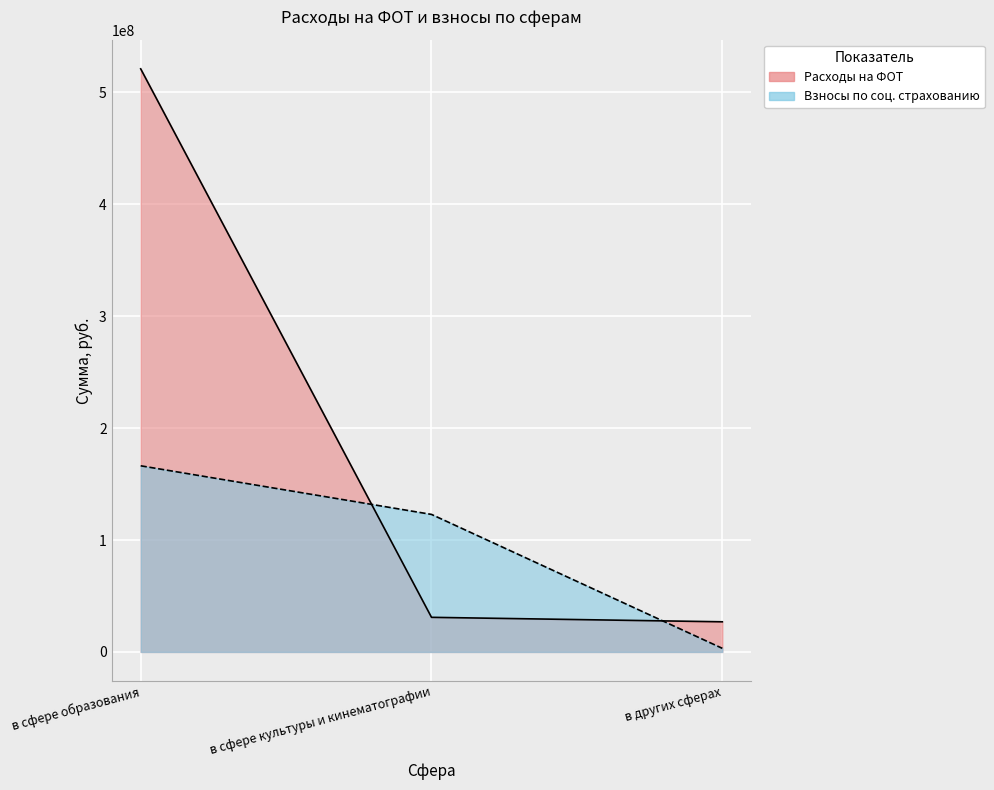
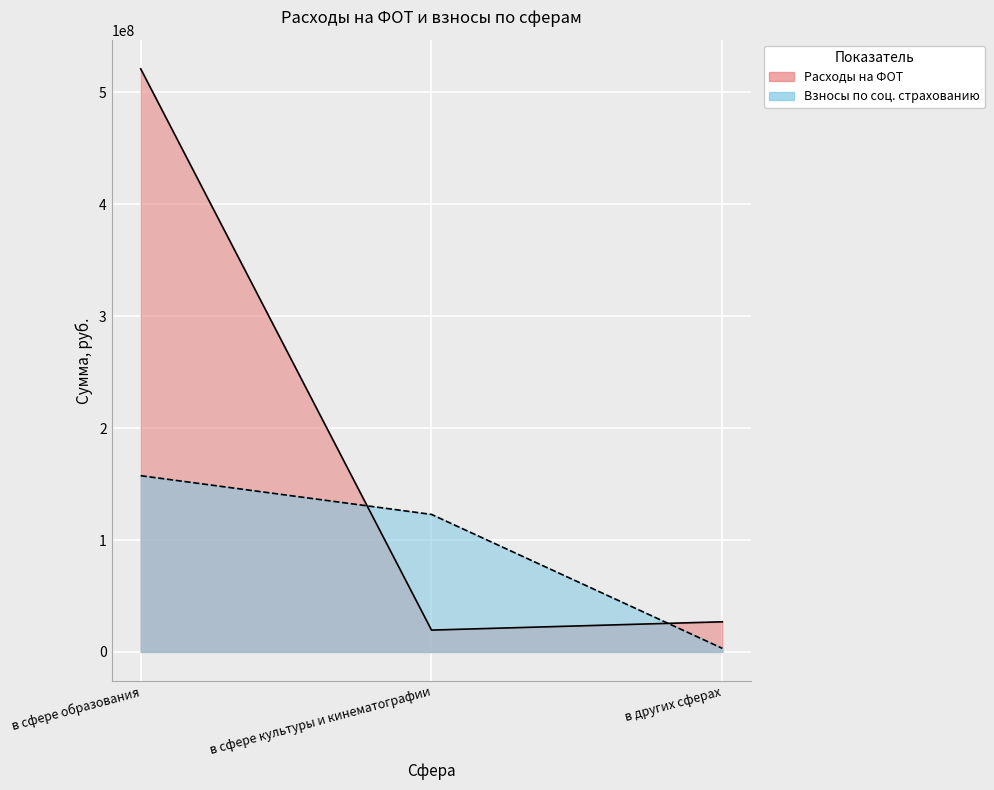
Взносы по соц. страхованию, в сфере образования: 166000000 -> 157000000
Расходы на ФОТ, в сфере культуры и кинематографии: 31000000 -> 20000000
